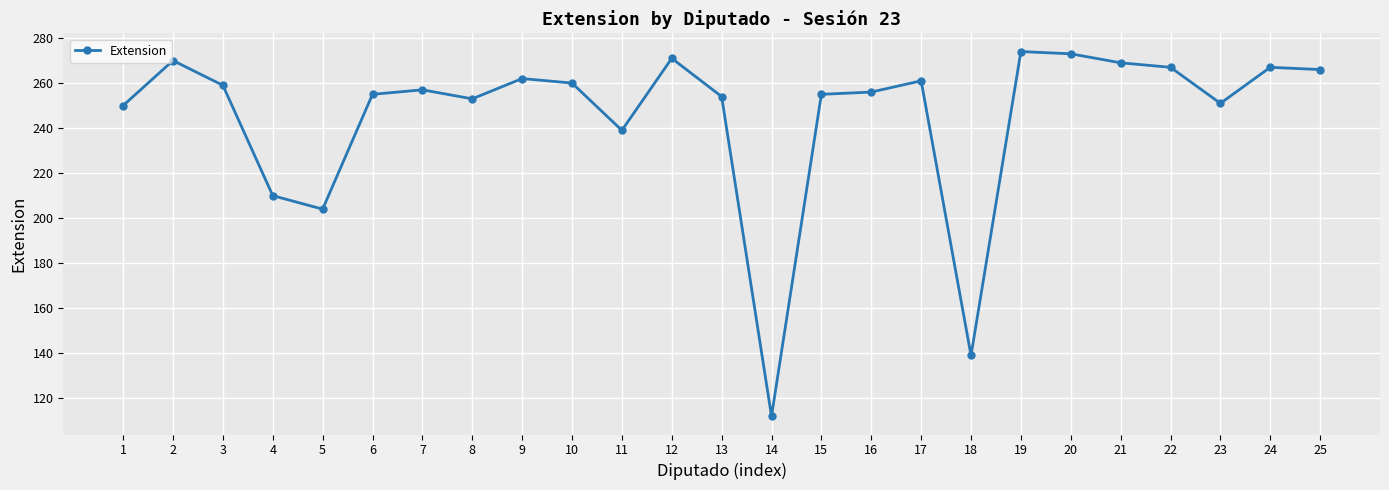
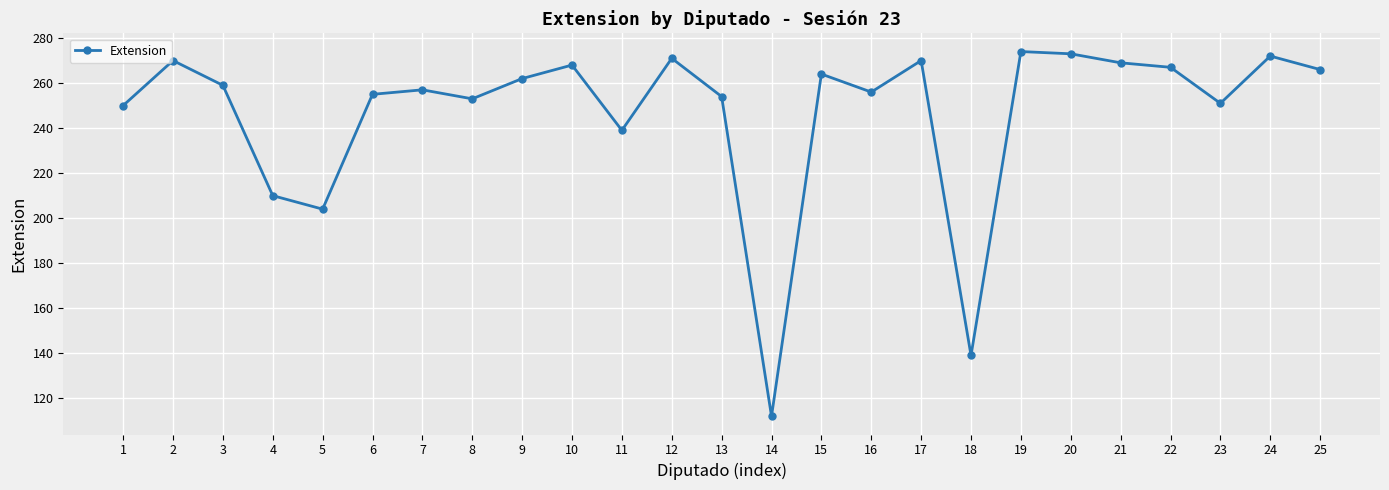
10: 260 -> 268
15: 255 -> 264
17: 261 -> 270
24: 267 -> 272
